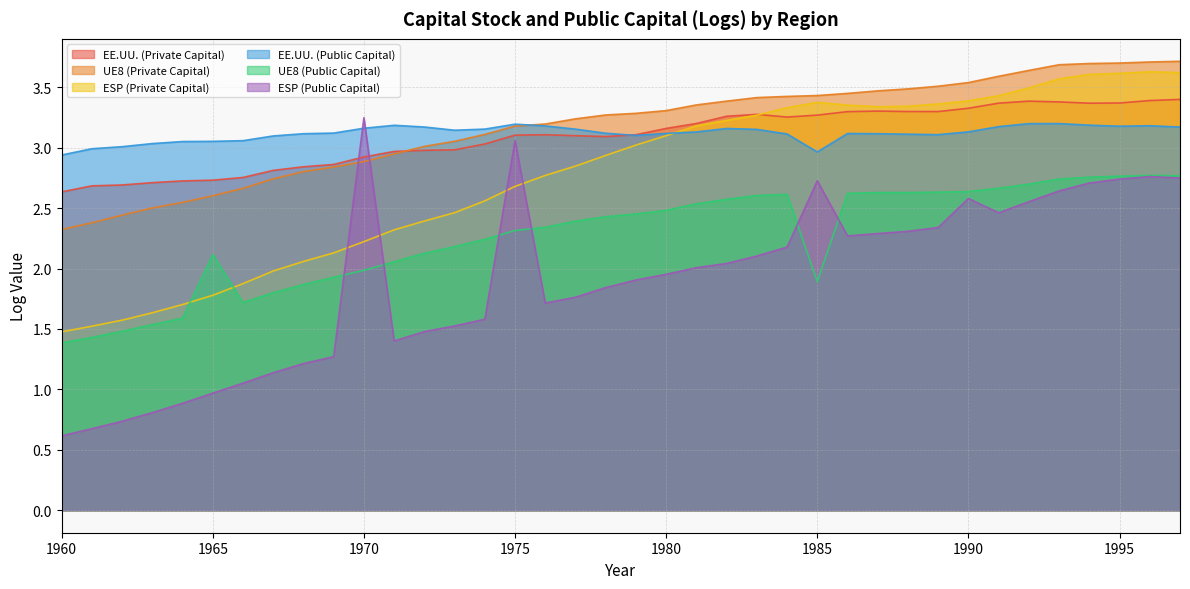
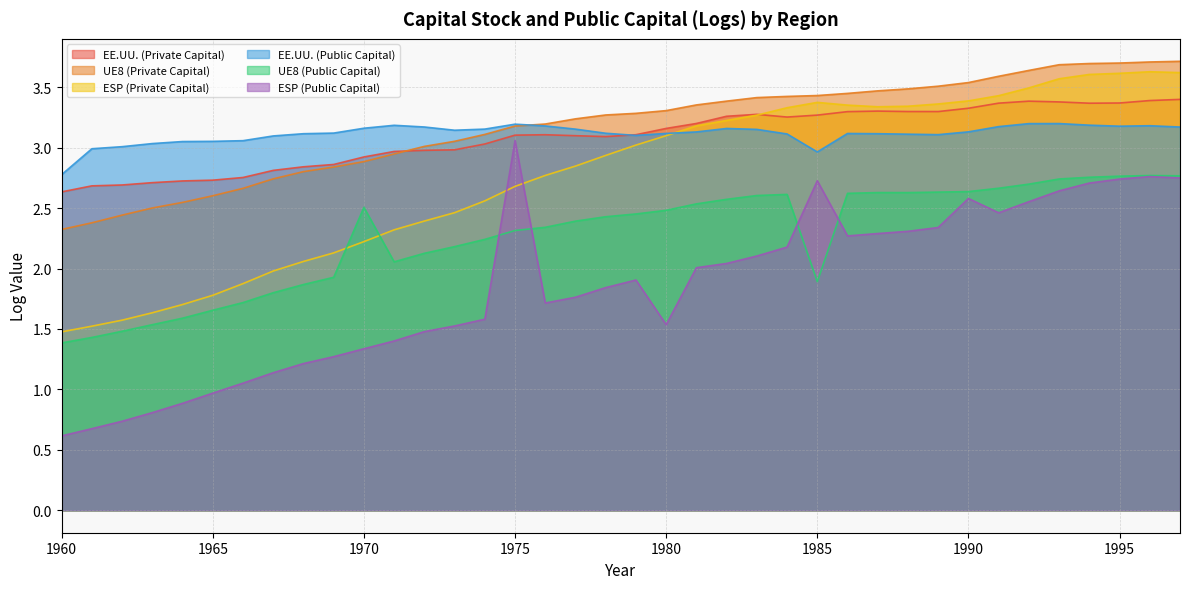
EE.UU. (Public Capital), 1960: 2.94 -> 2.78
UE8 (Public Capital), 1965: 2.12 -> 1.66
UE8 (Public Capital), 1970: 1.99 -> 2.51
ESP (Public Capital), 1970: 3.25 -> 1.34
ESP (Public Capital), 1980: 1.95 -> 1.54
